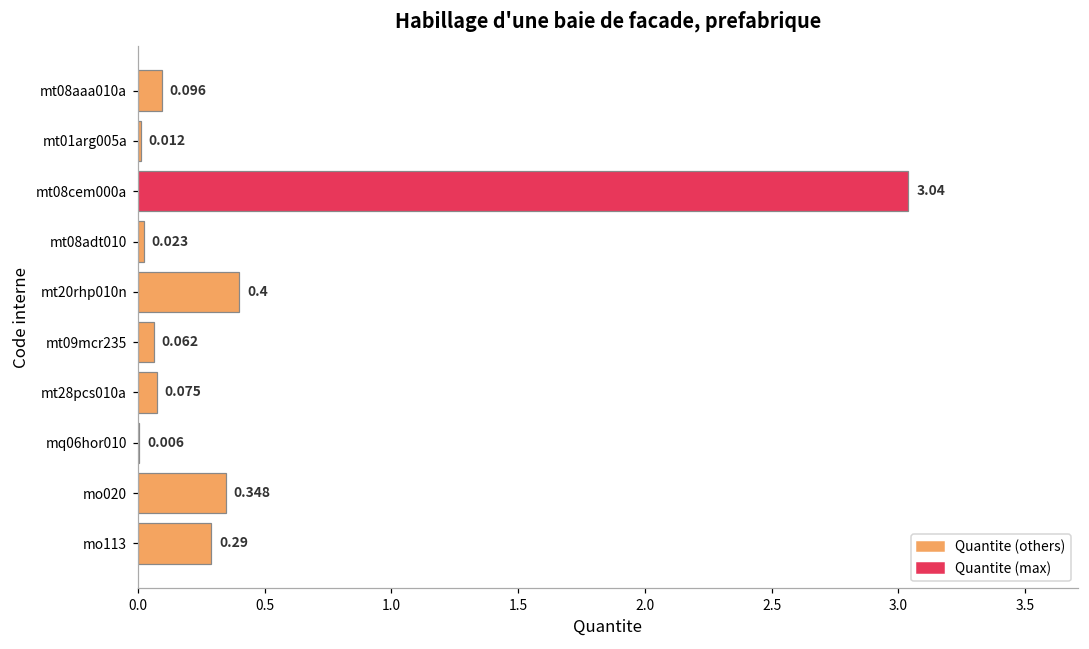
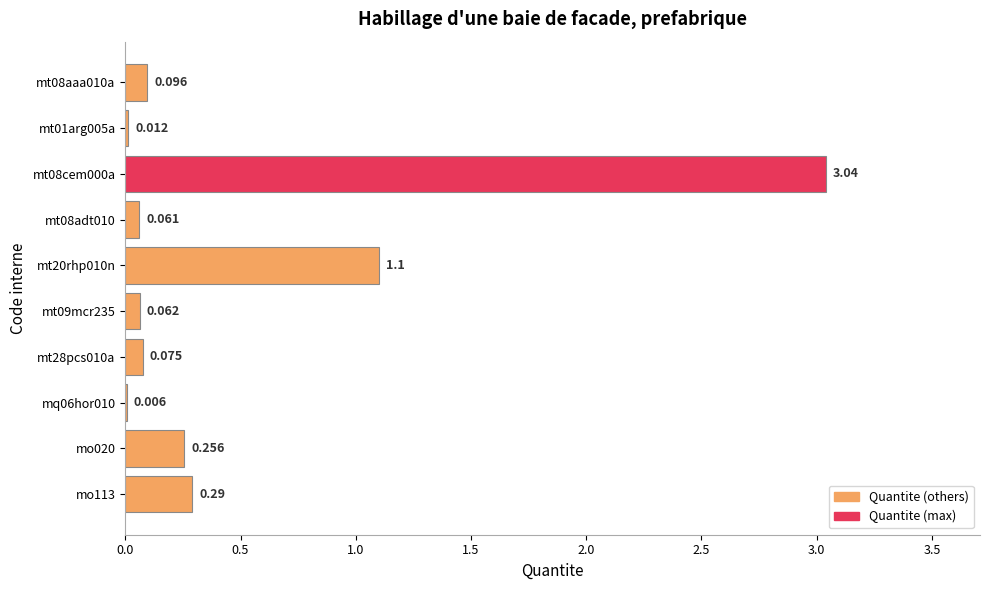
mt08adt010: 0.023 -> 0.061
mt20rhp010n: 0.4 -> 1.1
mo020: 0.348 -> 0.256
